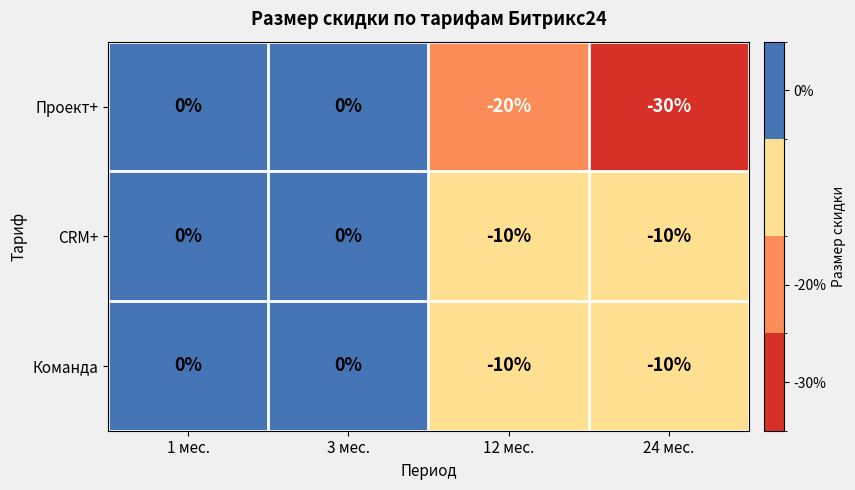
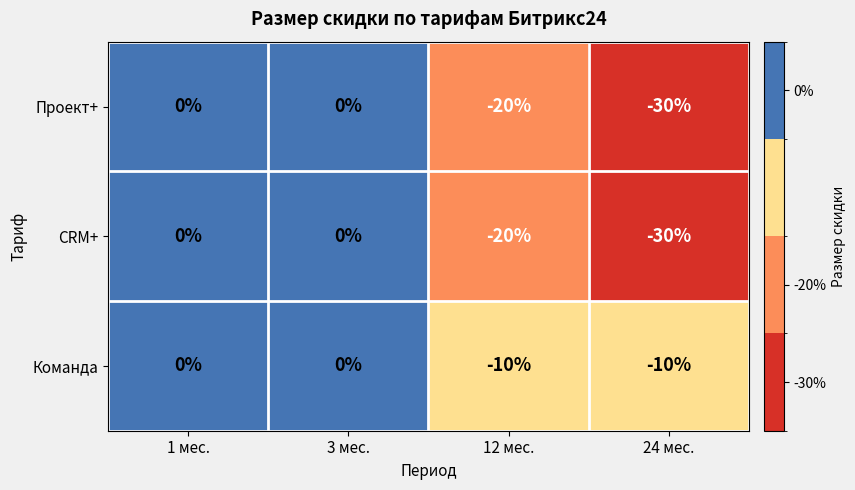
CRM+, 12 мес.: -10% -> -20%
CRM+, 24 мес.: -10% -> -30%
